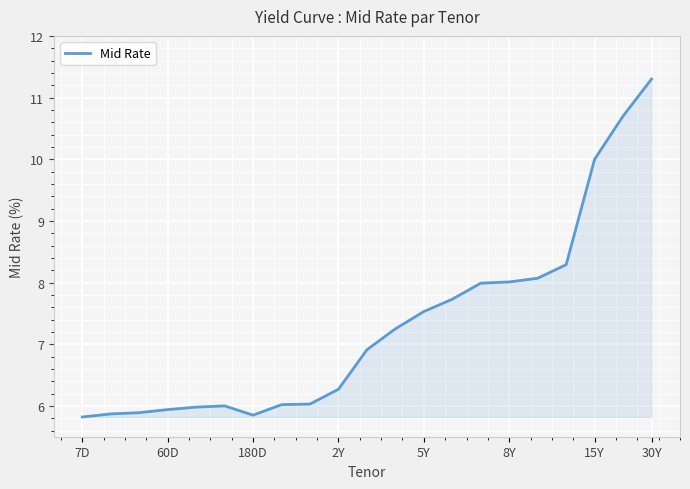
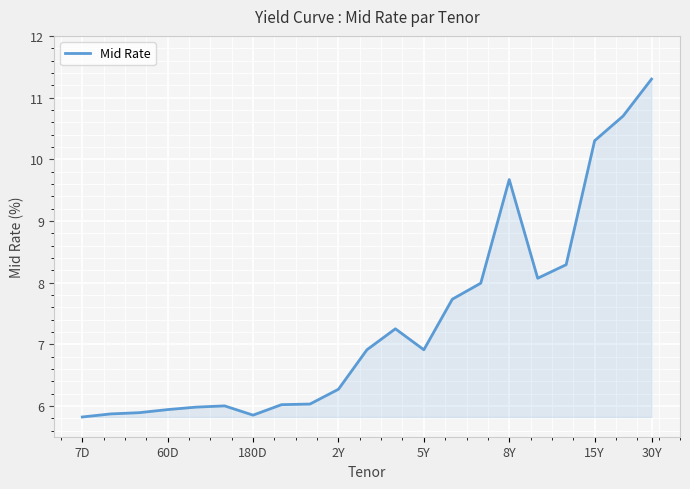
5Y: 7.5 -> 6.9
8Y: 8.0 -> 9.7
15Y: 10.0 -> 10.3
